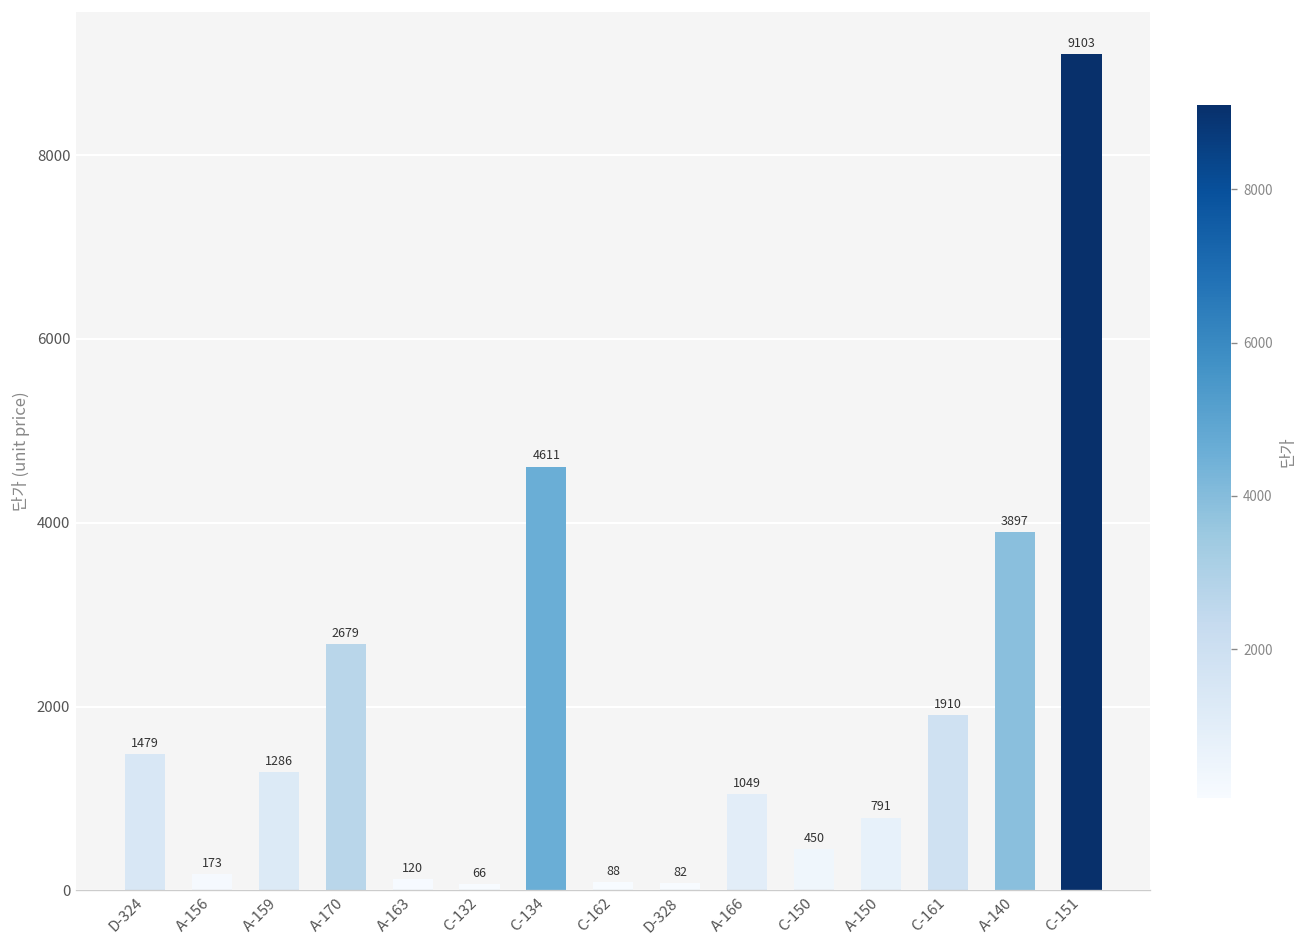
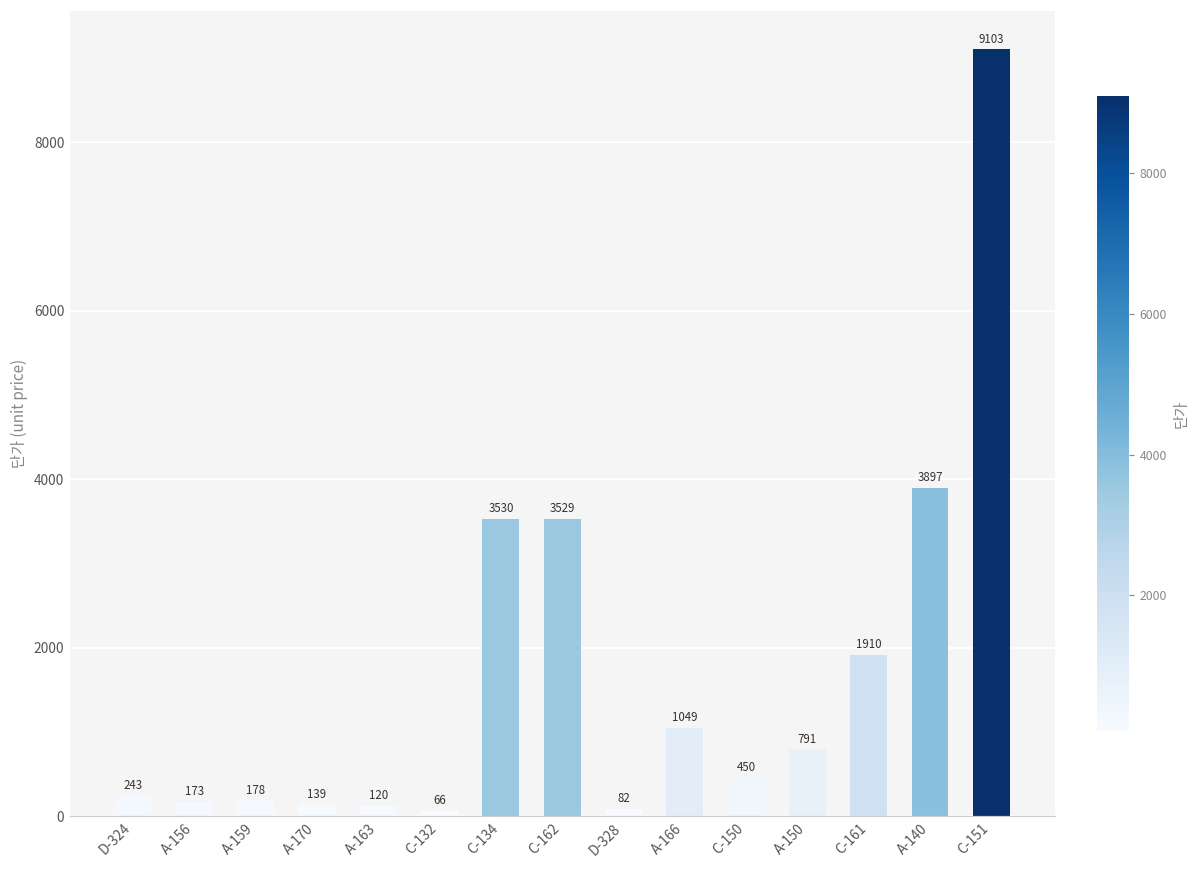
D-324: 1479 -> 243
A-159: 1286 -> 178
A-170: 2679 -> 139
C-134: 4611 -> 3530
C-162: 88 -> 3529
